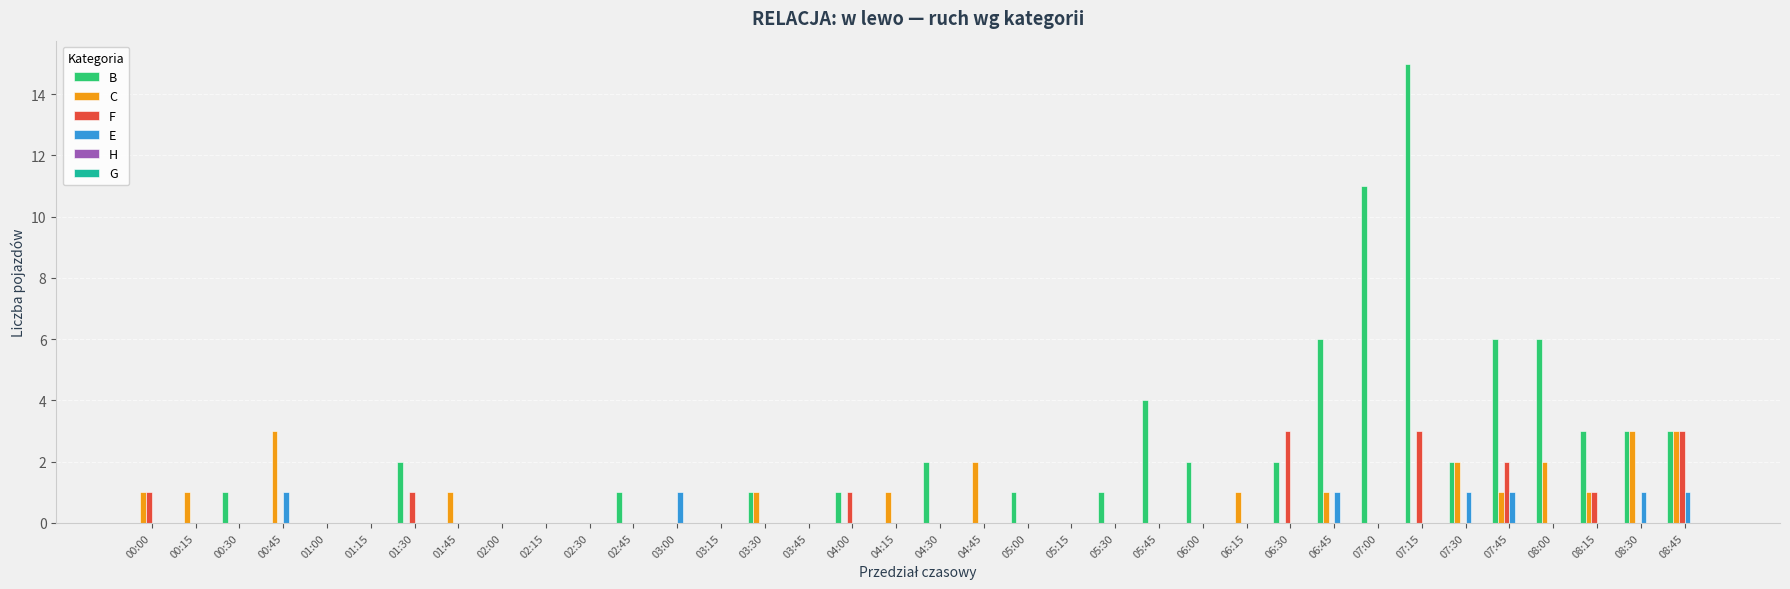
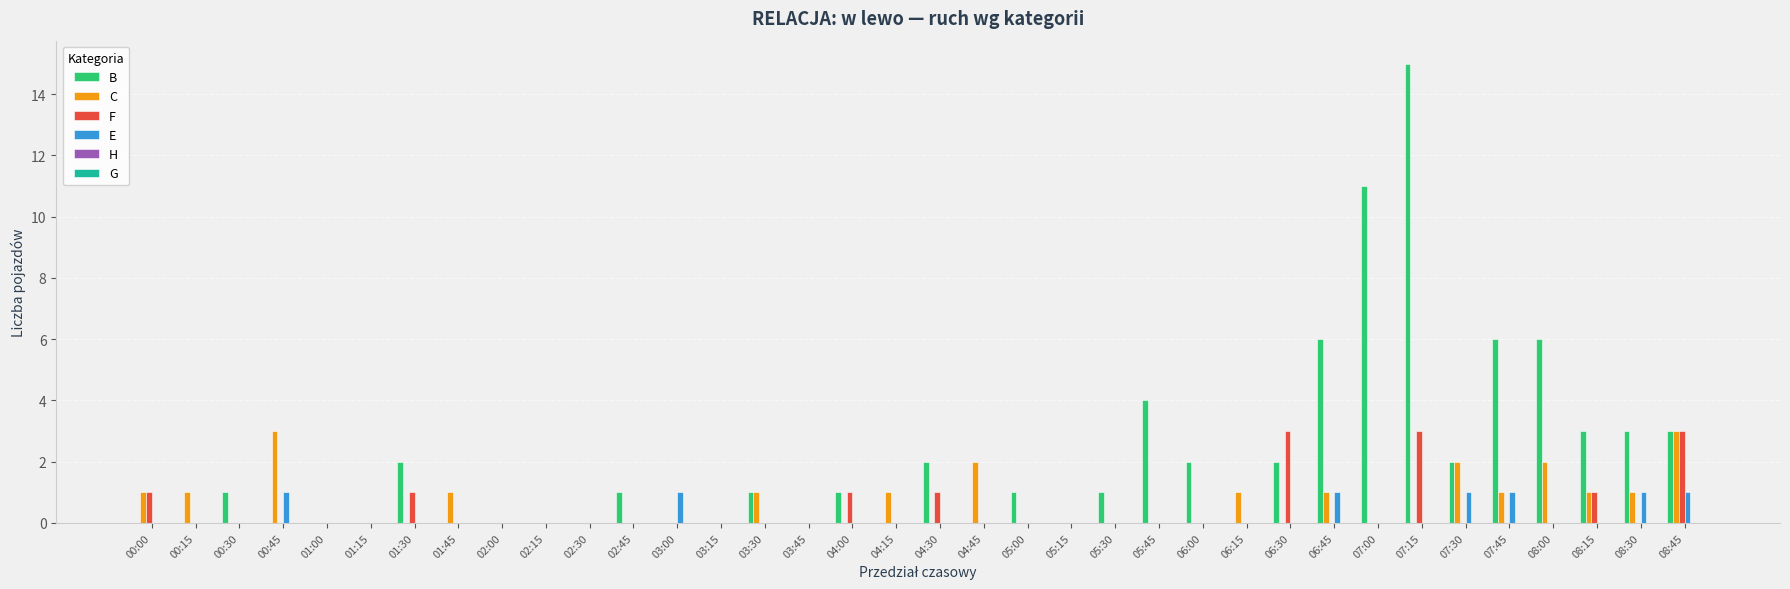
F, 04:30: 0 -> 1
F, 07:45: 2 -> 0
C, 08:30: 3 -> 1
